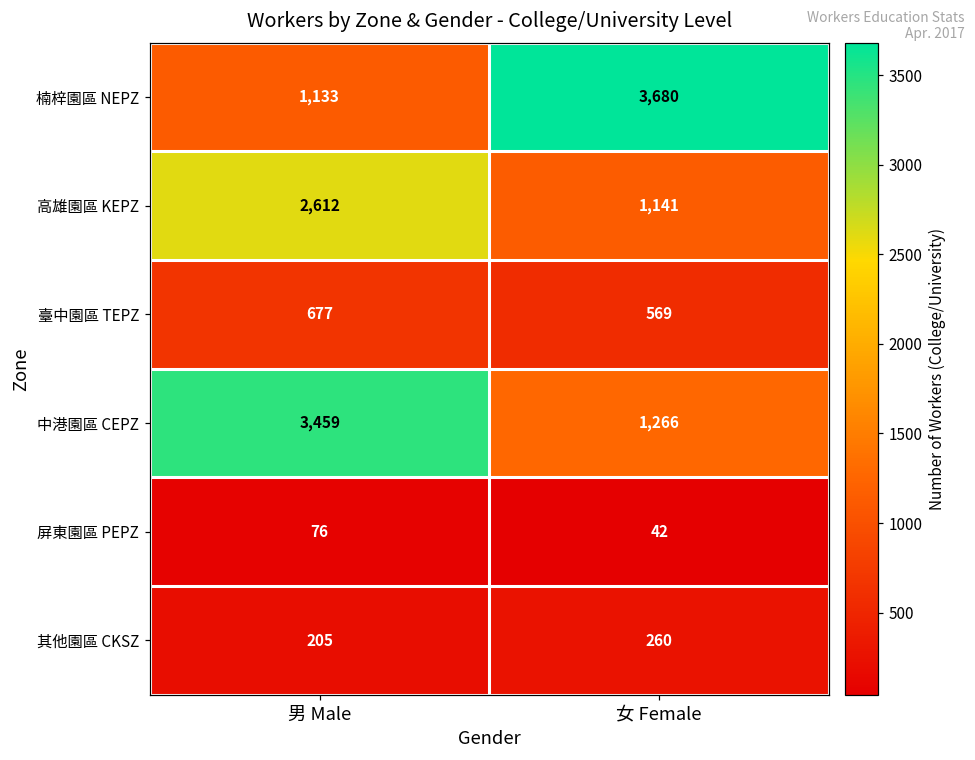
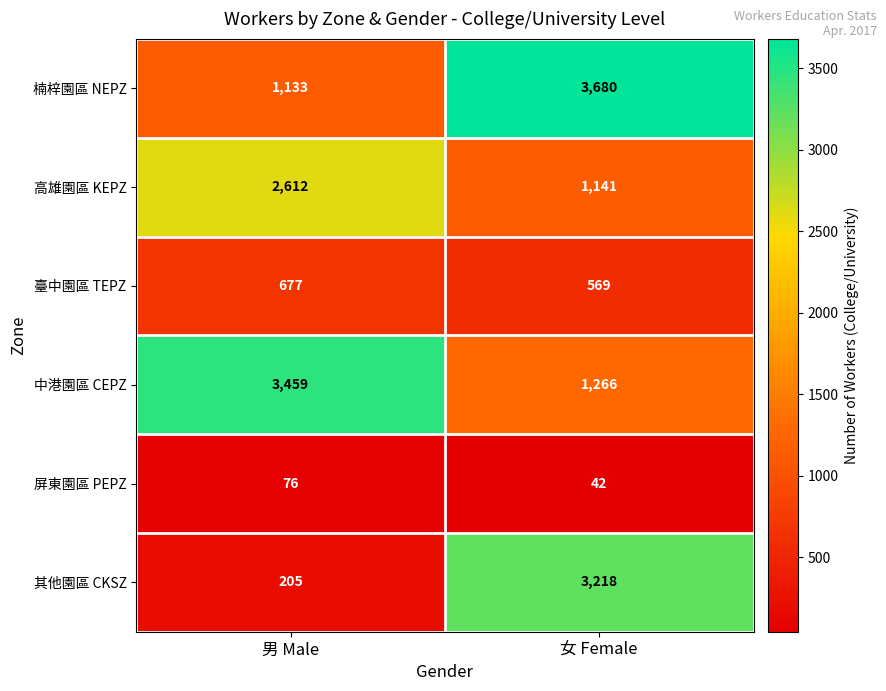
其他園區 CKSZ, 女 Female: 260 -> 3,218
